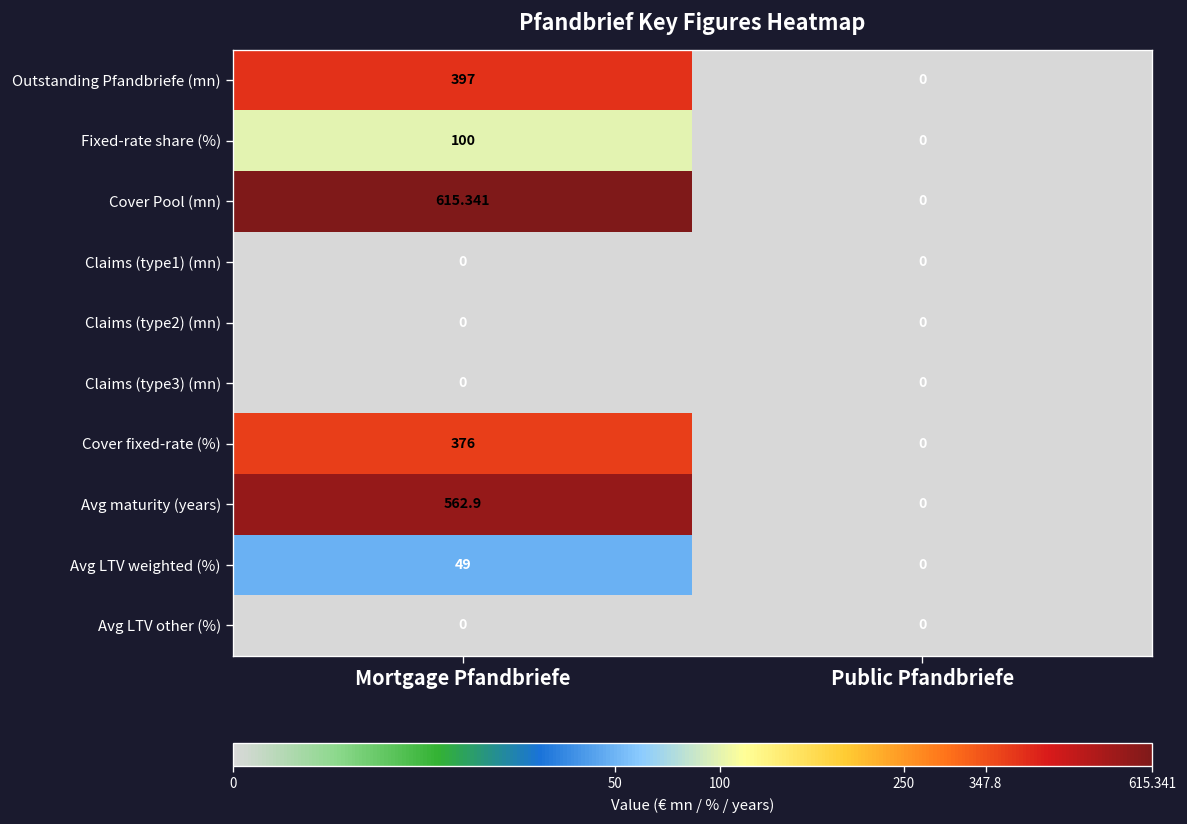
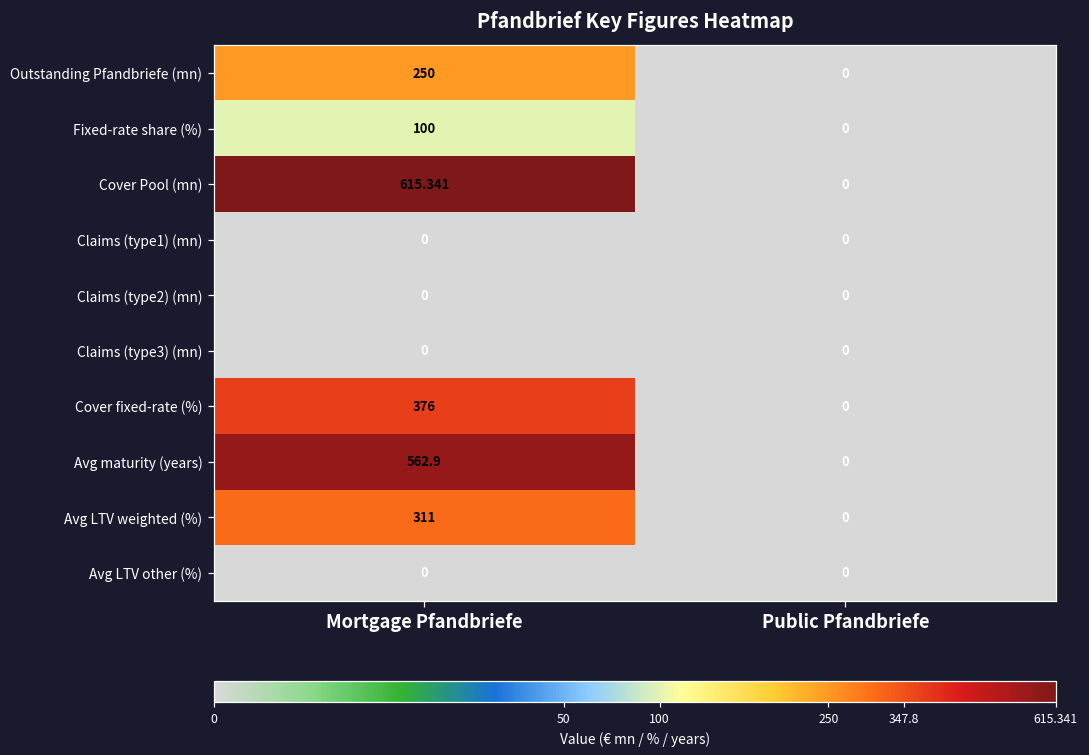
Outstanding Pfandbriefe (mn), Mortgage Pfandbriefe: 397 -> 250
Avg LTV weighted (%), Mortgage Pfandbriefe: 49 -> 311
